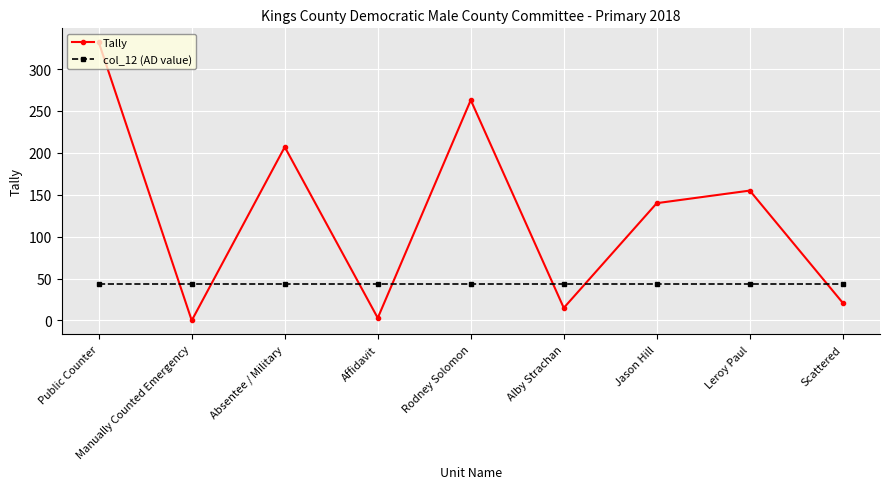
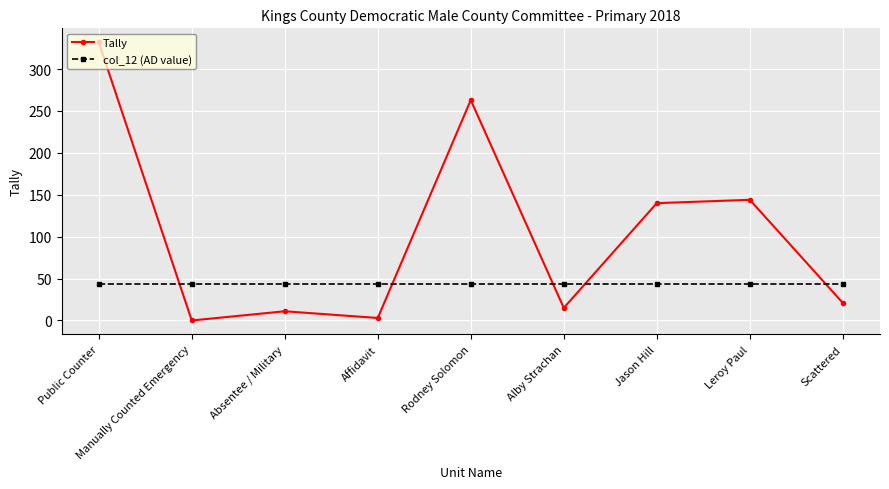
Tally, Absentee / Military: 210 -> 10
Tally, Leroy Paul: 160 -> 140
